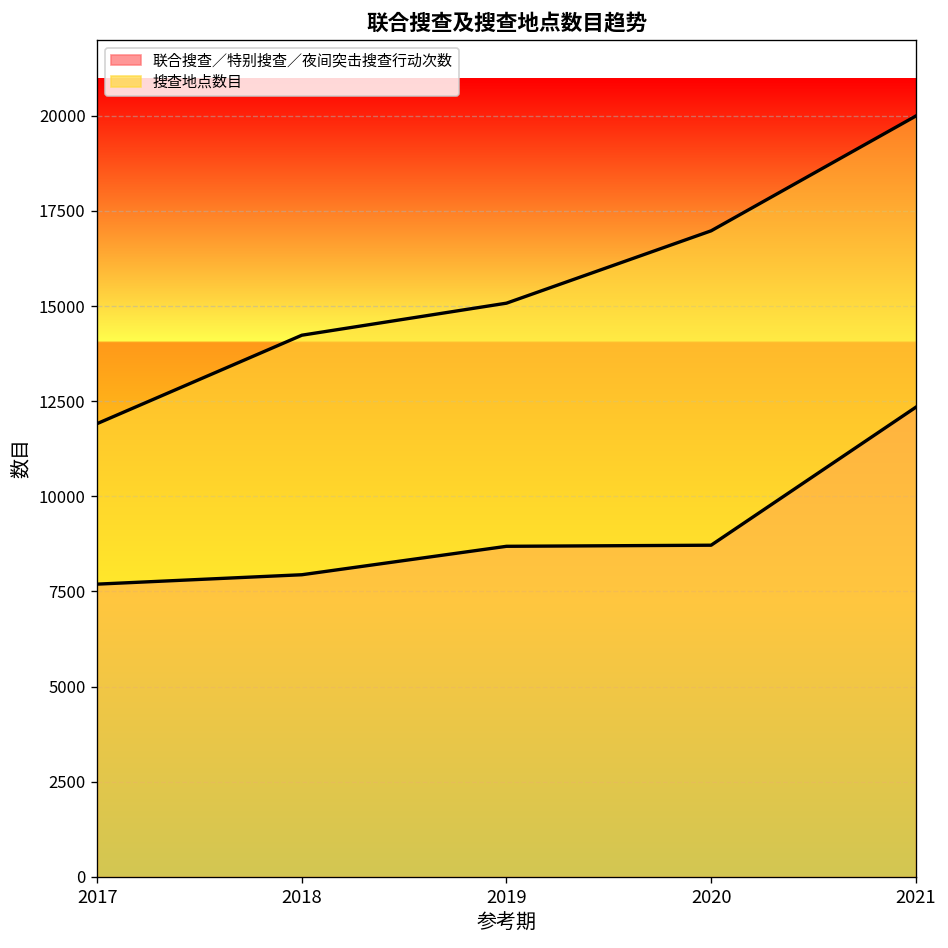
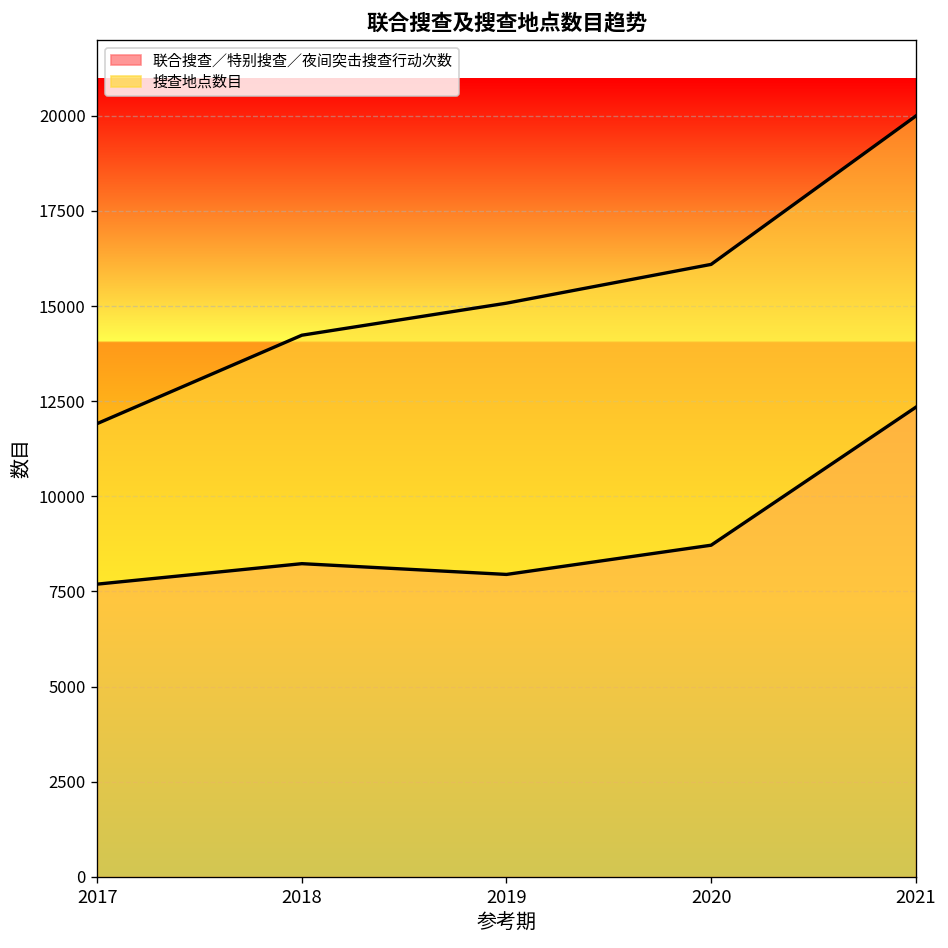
联合搜查／特别搜查／夜间突击搜查行动次数, 2018: 7900 -> 8200
联合搜查／特别搜查／夜间突击搜查行动次数, 2019: 8700 -> 7900
搜查地点数目, 2020: 17000 -> 16100
